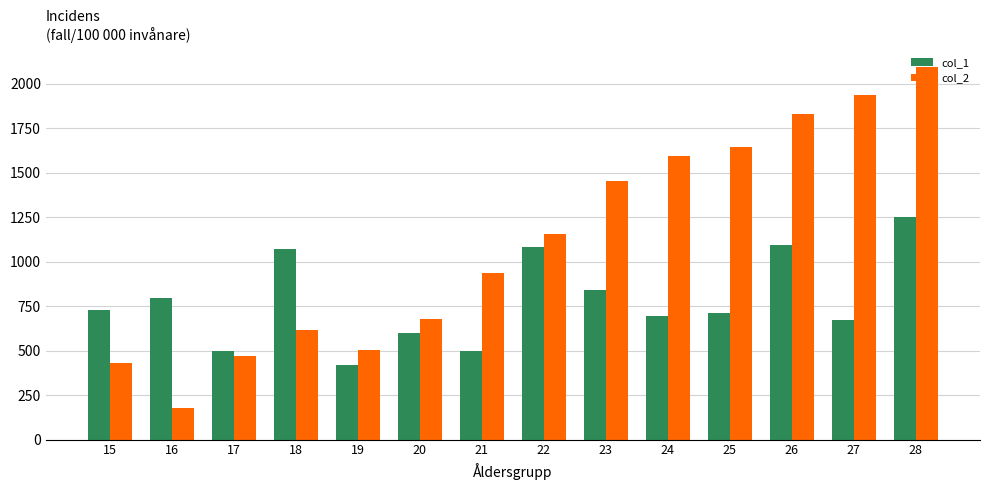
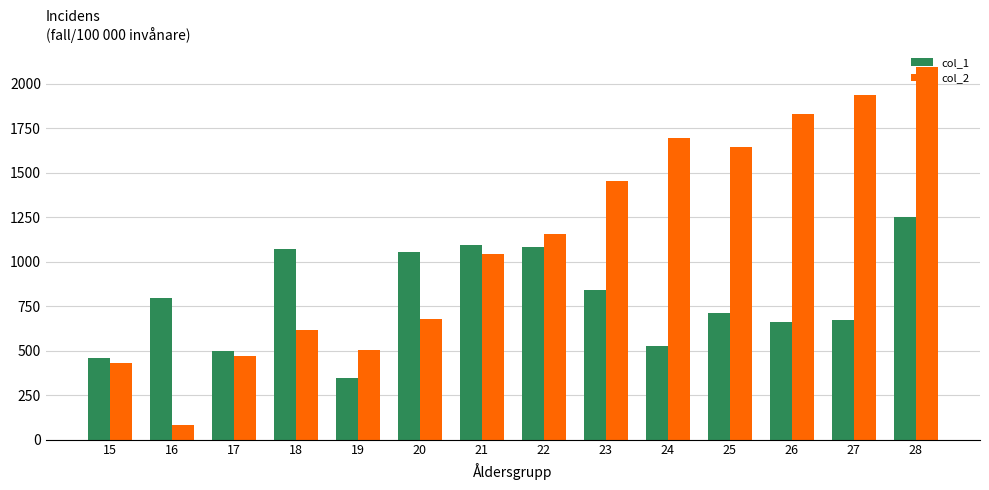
col_1, 15: 730 -> 460
col_2, 16: 180 -> 80
col_1, 19: 420 -> 350
col_1, 20: 600 -> 1060
col_1, 21: 500 -> 1100
col_2, 21: 940 -> 1040
col_1, 24: 700 -> 530
col_2, 24: 1600 -> 1700
col_1, 26: 1100 -> 660
